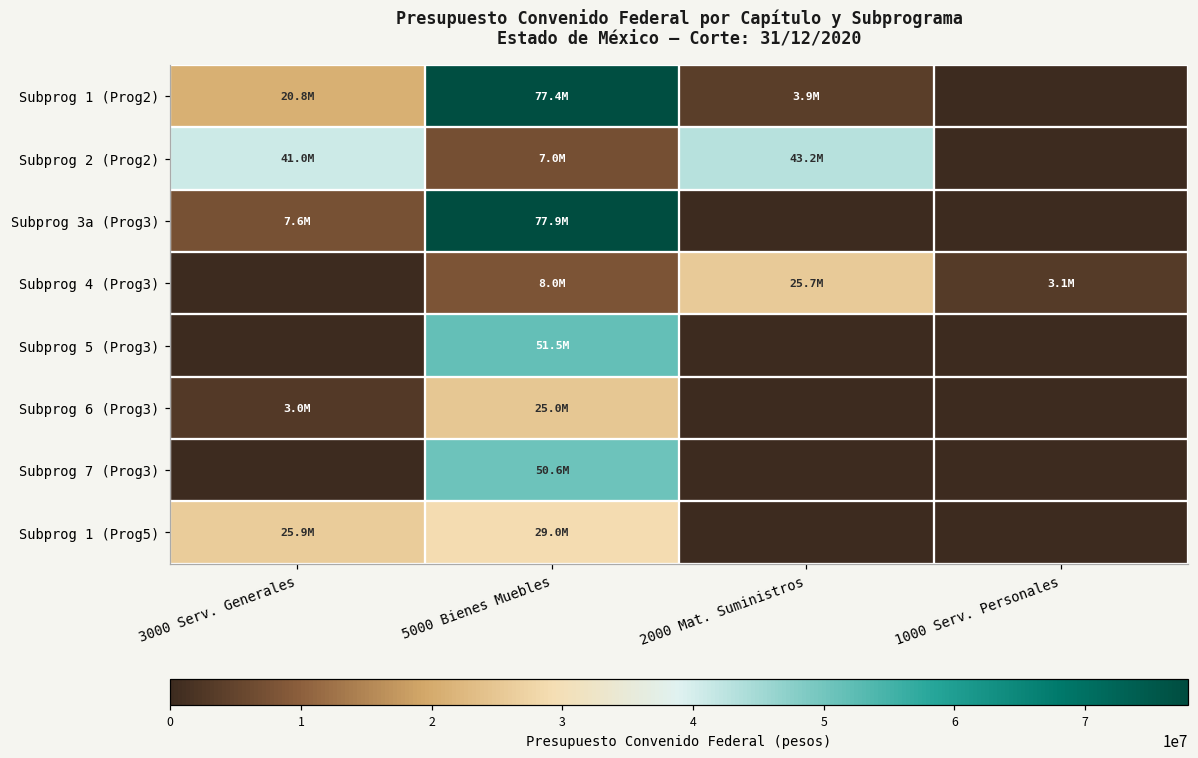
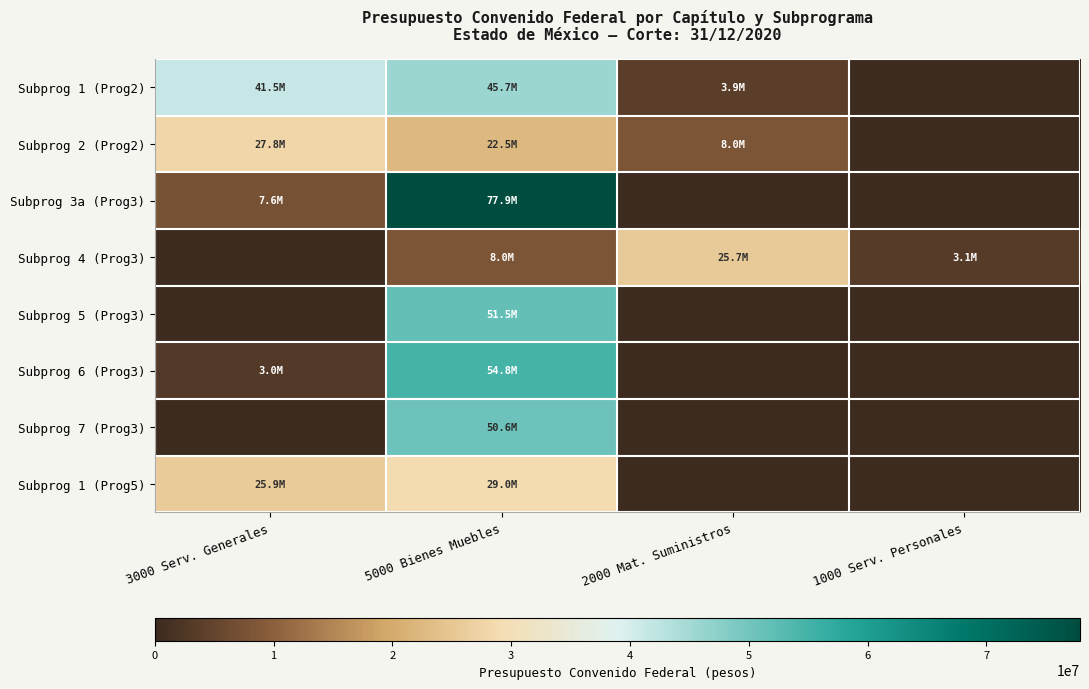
Subprog 1 (Prog2), 3000 Serv. Generales: 20.8M -> 41.5M
Subprog 1 (Prog2), 5000 Bienes Muebles: 77.4M -> 45.7M
Subprog 2 (Prog2), 3000 Serv. Generales: 41.0M -> 27.8M
Subprog 2 (Prog2), 5000 Bienes Muebles: 7.0M -> 22.5M
Subprog 2 (Prog2), 2000 Mat. Suministros: 43.2M -> 8.0M
Subprog 6 (Prog3), 5000 Bienes Muebles: 25.0M -> 54.8M
